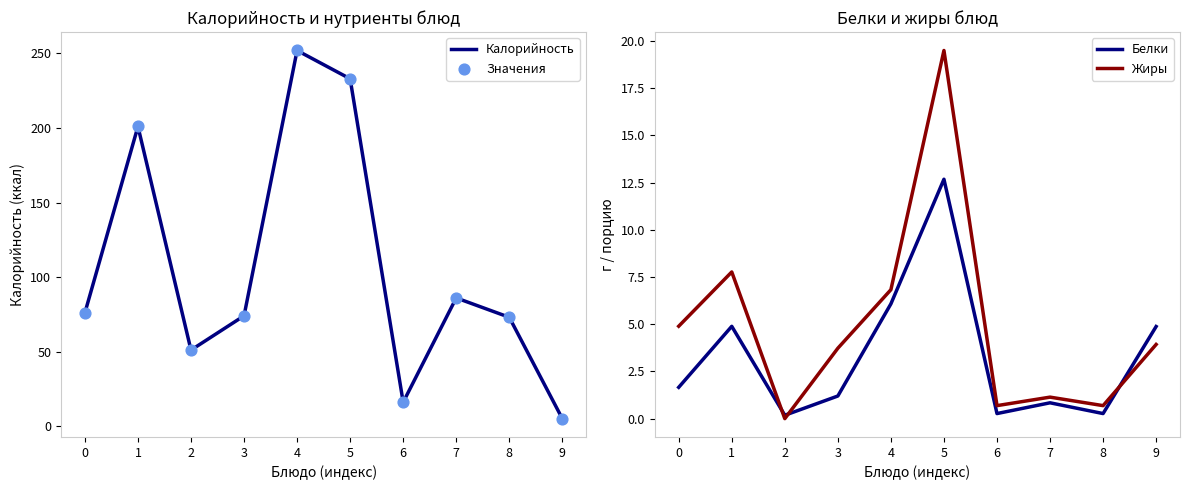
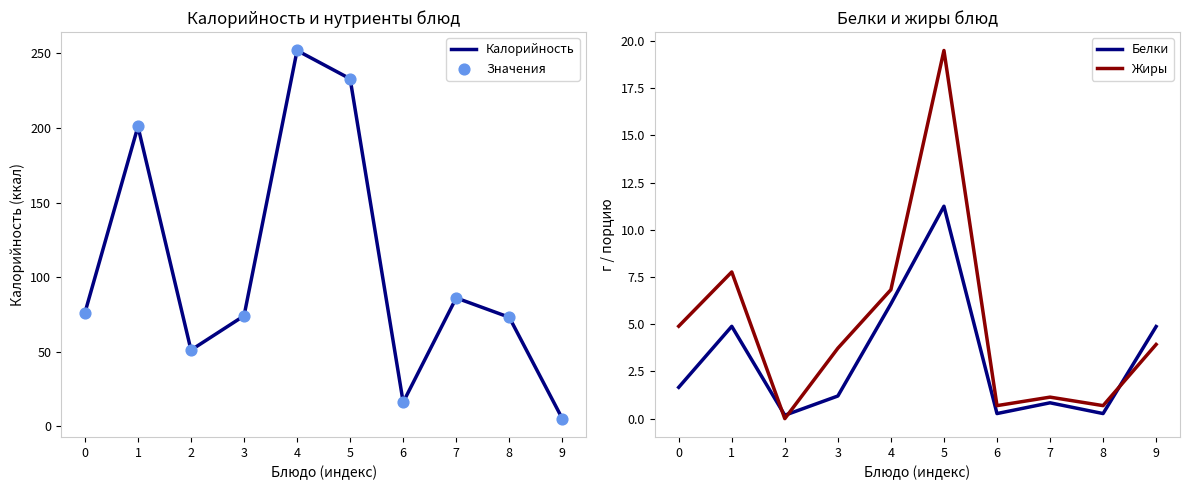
Белки и жиры блюд, Белки, 5: 12.7 -> 11.3
